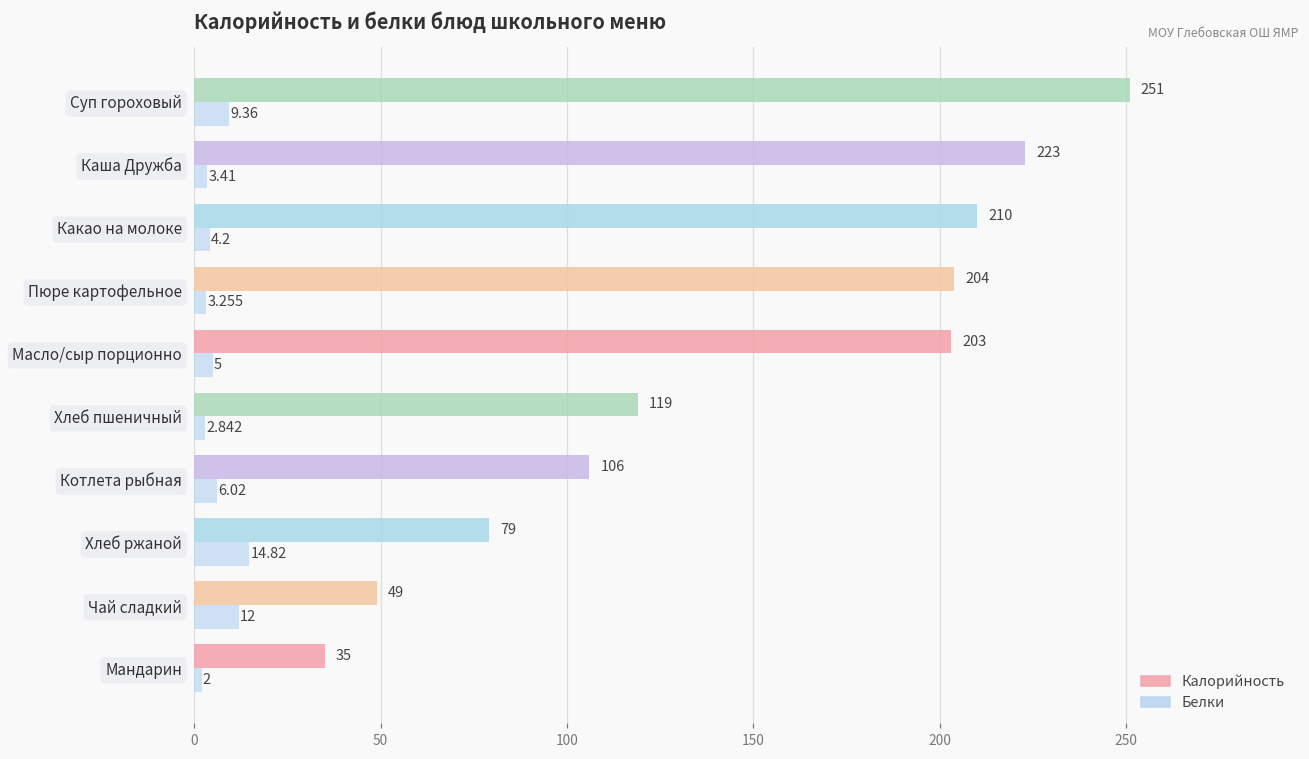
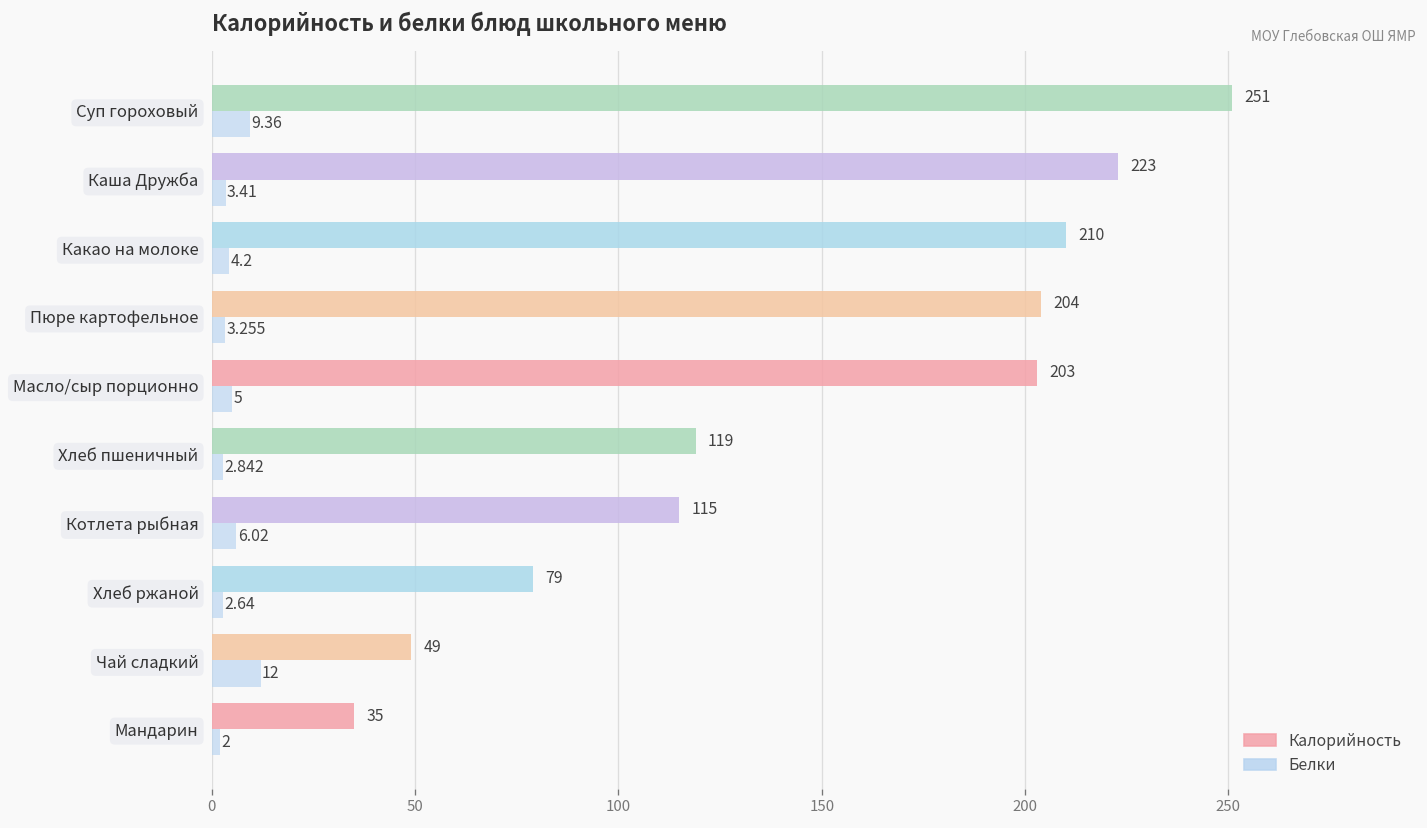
Калорийность, Котлета рыбная: 106 -> 115
Белки, Хлеб ржаной: 14.82 -> 2.64
